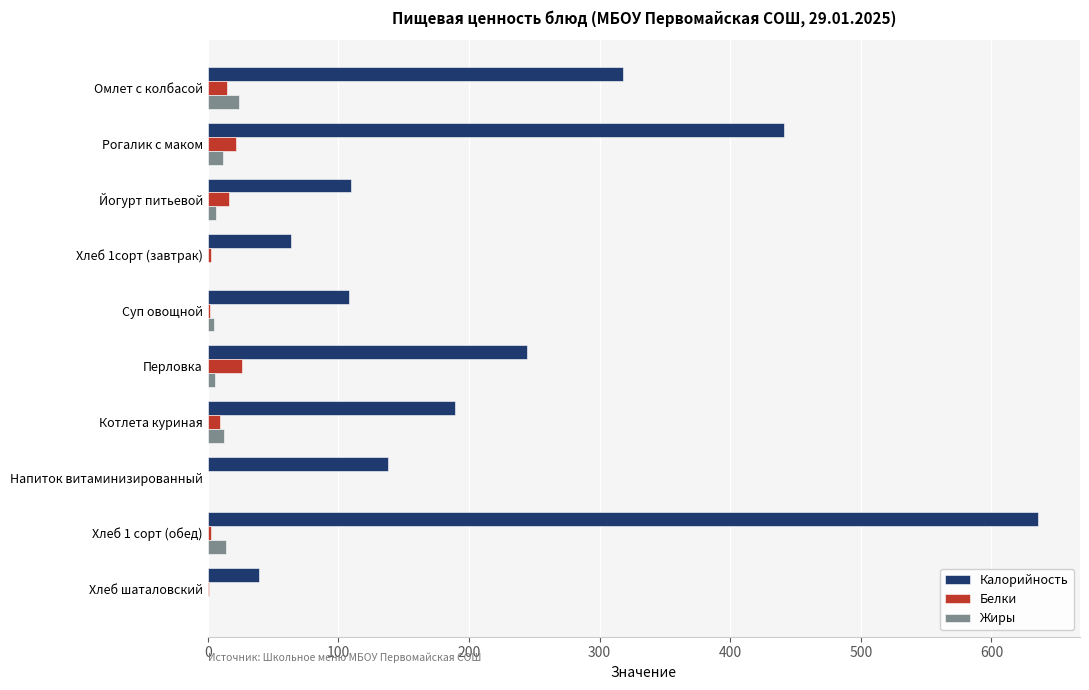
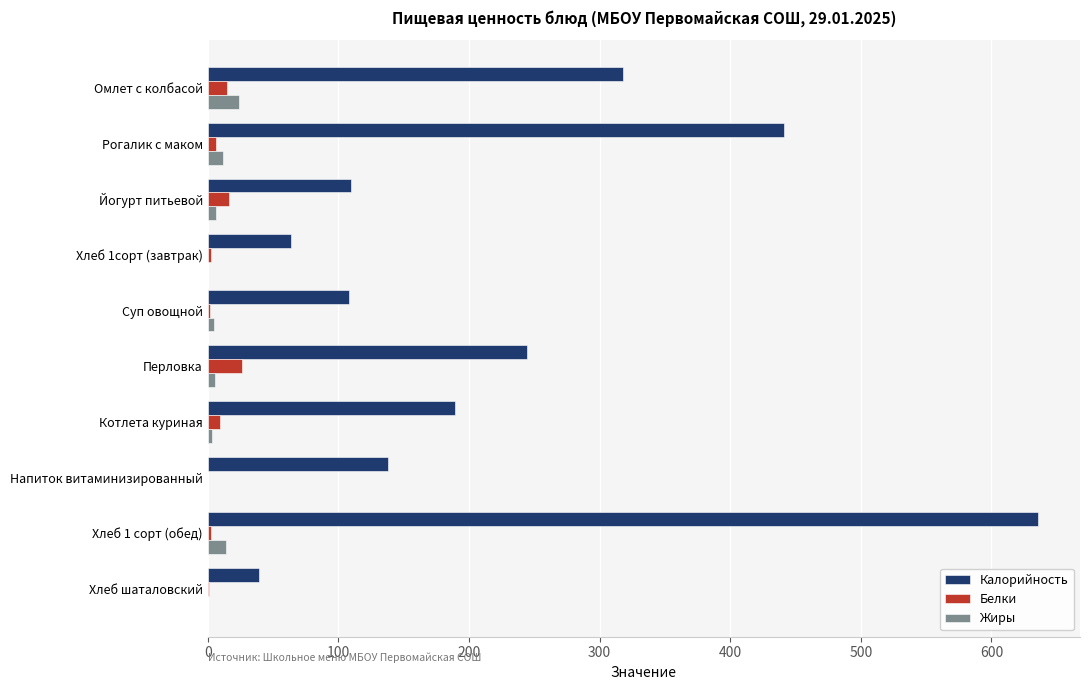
Белки, Рогалик с маком: 22 -> 6
Жиры, Котлета куриная: 13 -> 4
